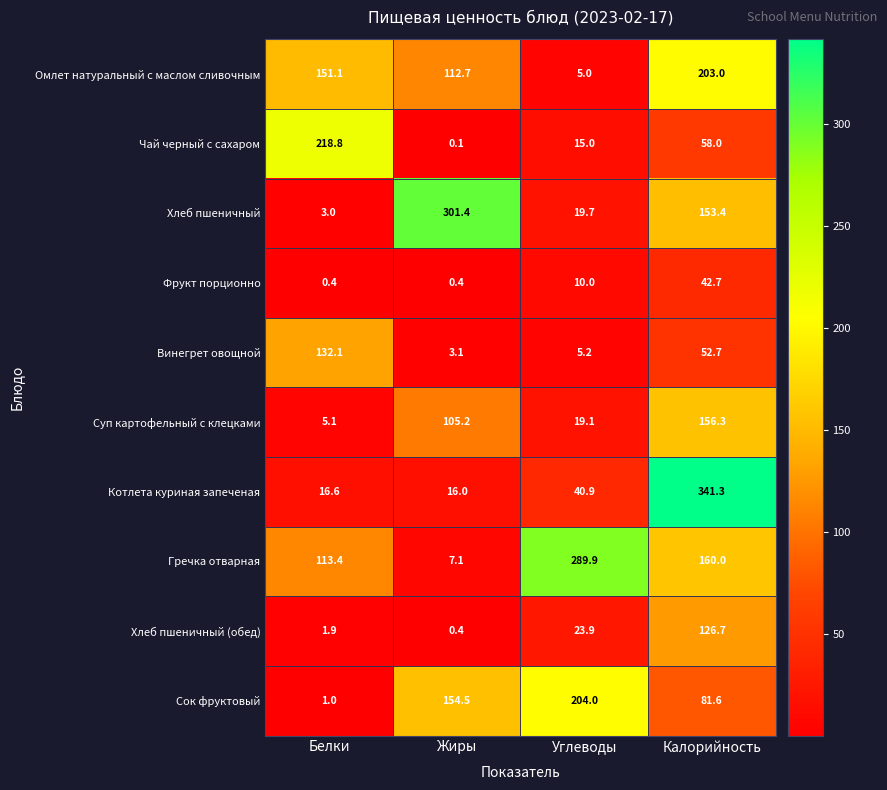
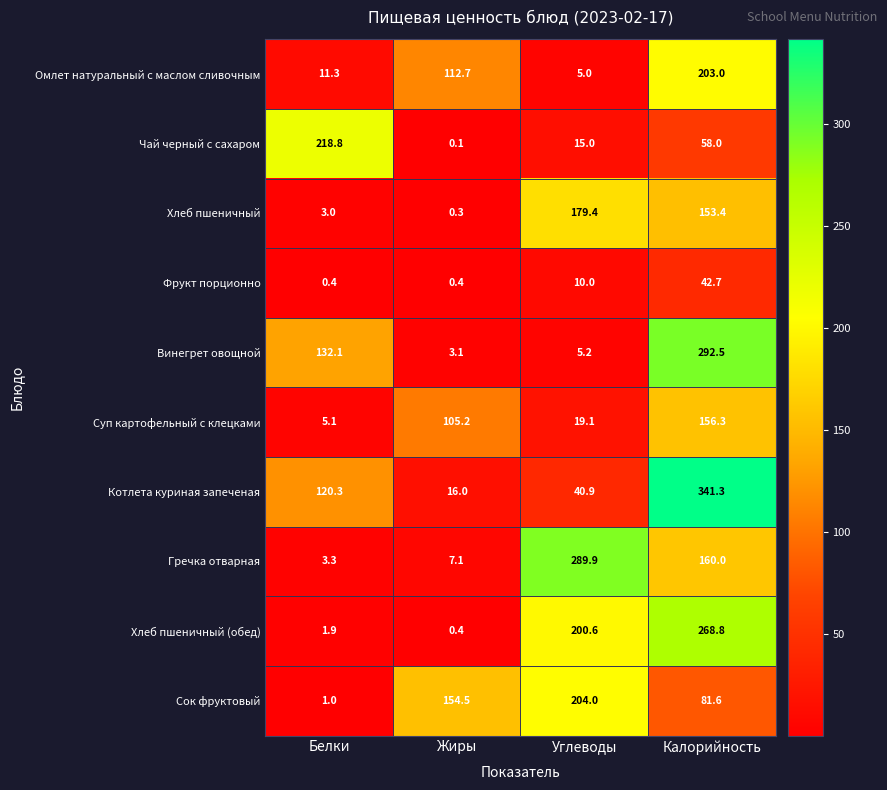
Омлет натуральный с маслом сливочным, Белки: 151.1 -> 11.3
Хлеб пшеничный, Жиры: 301.4 -> 0.3
Хлеб пшеничный, Углеводы: 19.7 -> 179.4
Винегрет овощной, Калорийность: 52.7 -> 292.5
Котлета куриная запеченая, Белки: 16.6 -> 120.3
Гречка отварная, Белки: 113.4 -> 3.3
Хлеб пшеничный (обед), Углеводы: 23.9 -> 200.6
Хлеб пшеничный (обед), Калорийность: 126.7 -> 268.8
